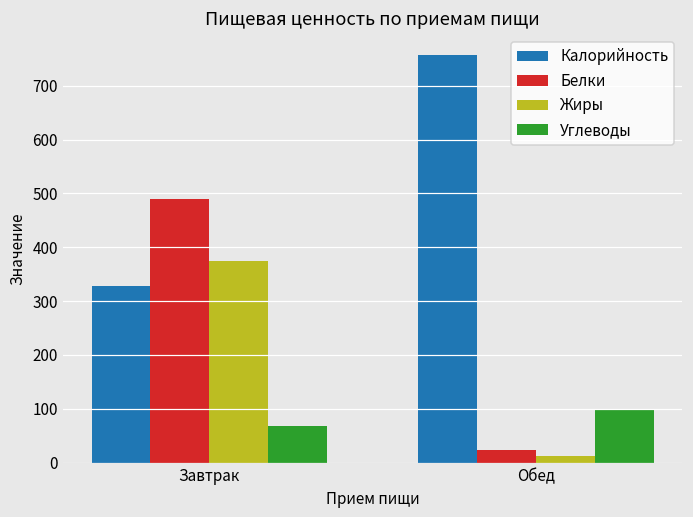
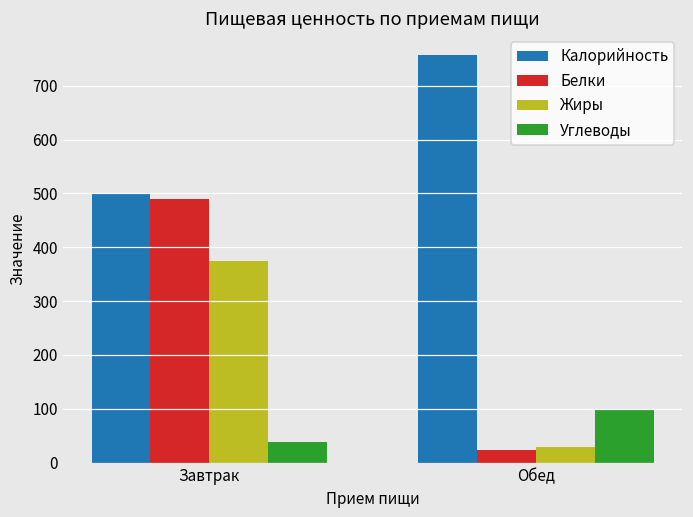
Калорийность, Завтрак: 330 -> 500
Углеводы, Завтрак: 70 -> 40
Жиры, Обед: 10 -> 30
